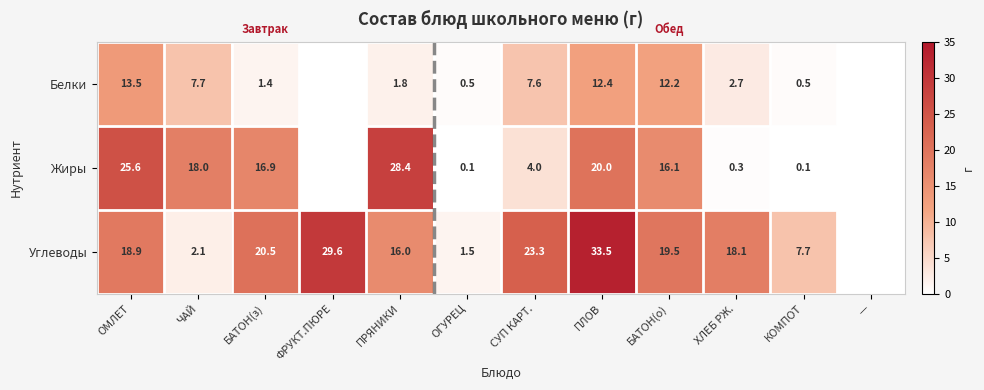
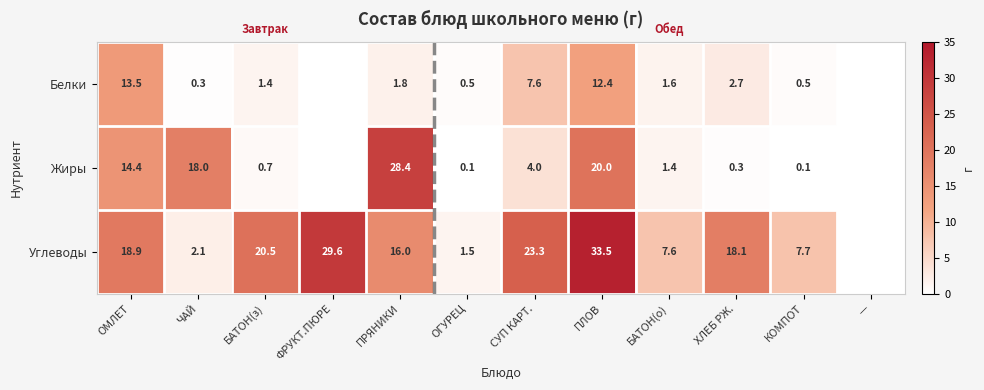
Белки, ЧАЙ: 7.7 -> 0.3
Белки, БАТОН(о): 12.2 -> 1.6
Жиры, ОМЛЕТ: 25.6 -> 14.4
Жиры, БАТОН(з): 16.9 -> 0.7
Жиры, БАТОН(о): 16.1 -> 1.4
Углеводы, БАТОН(о): 19.5 -> 7.6
